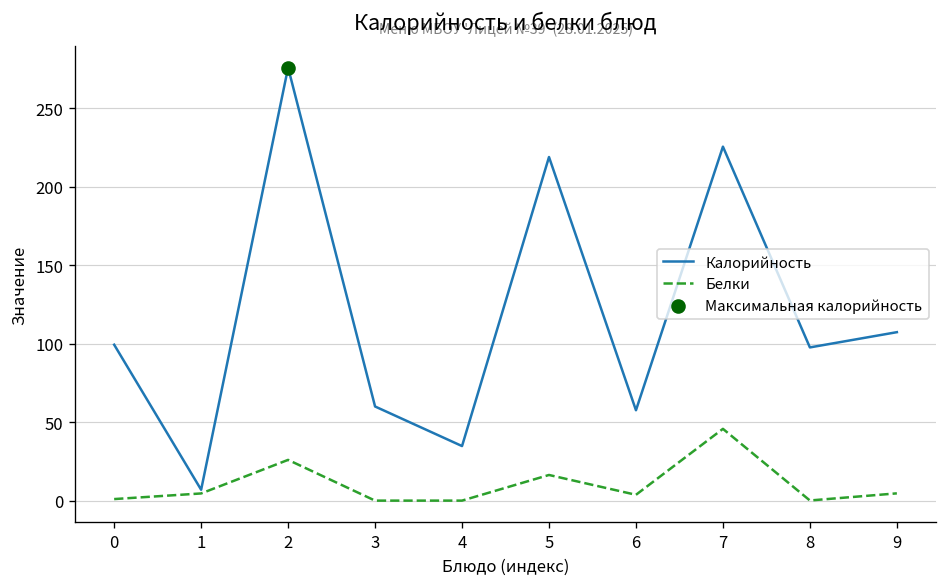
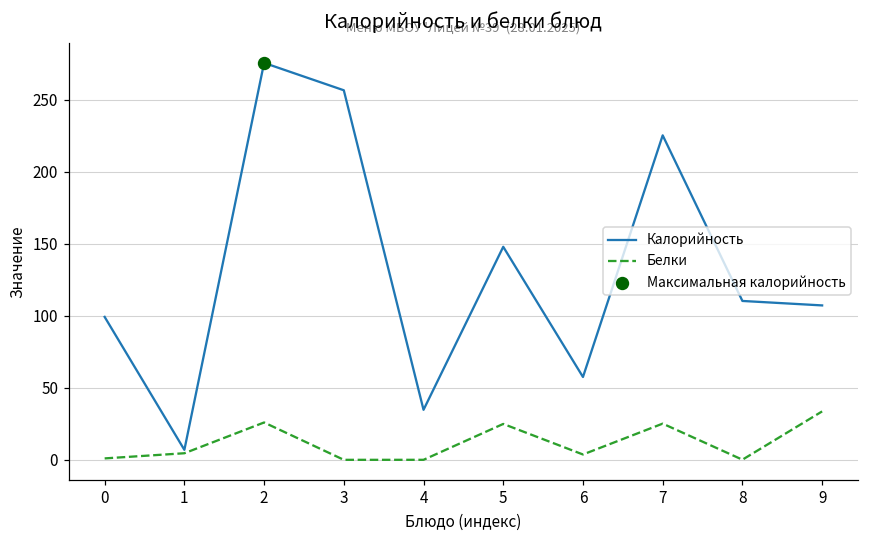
Калорийность, 3: 60 -> 257
Калорийность, 5: 219 -> 148
Белки, 5: 16 -> 25
Белки, 7: 46 -> 25
Калорийность, 8: 98 -> 110
Белки, 9: 5 -> 34
